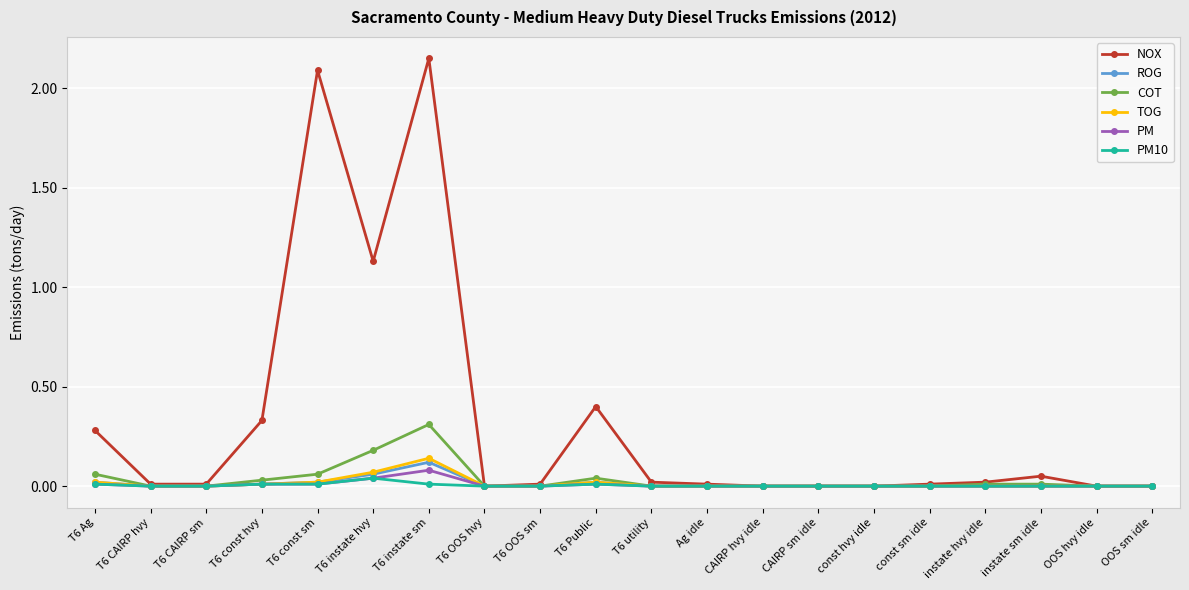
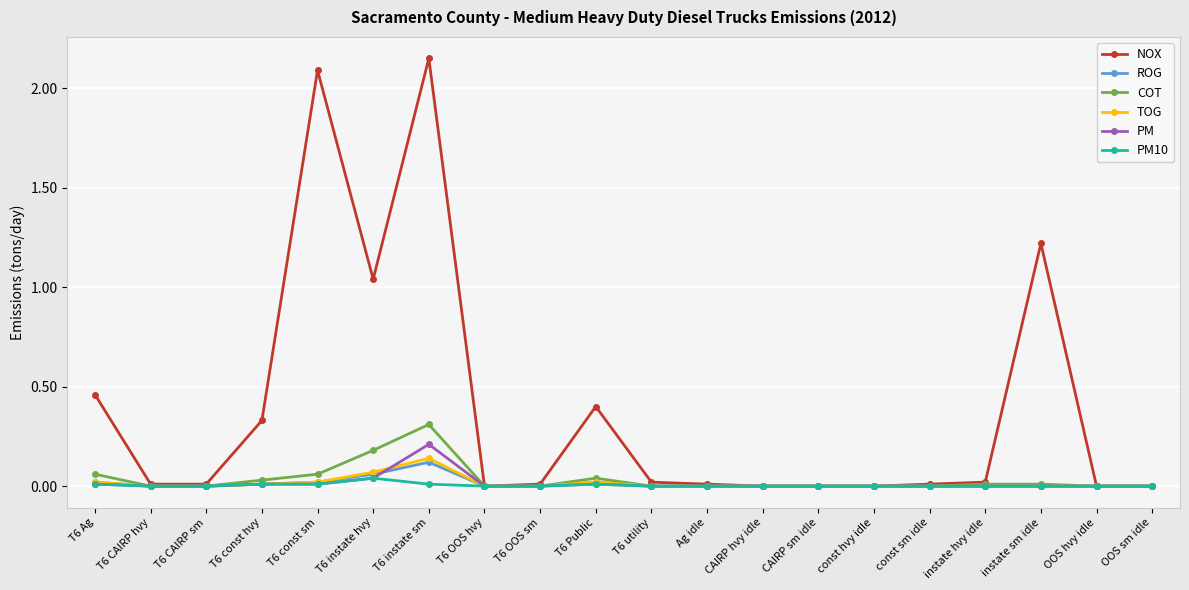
NOX, T6 Ag: 0.28 -> 0.46
NOX, T6 instate hvy: 1.13 -> 1.04
PM, T6 instate sm: 0.08 -> 0.21
NOX, instate sm idle: 0.05 -> 1.22
